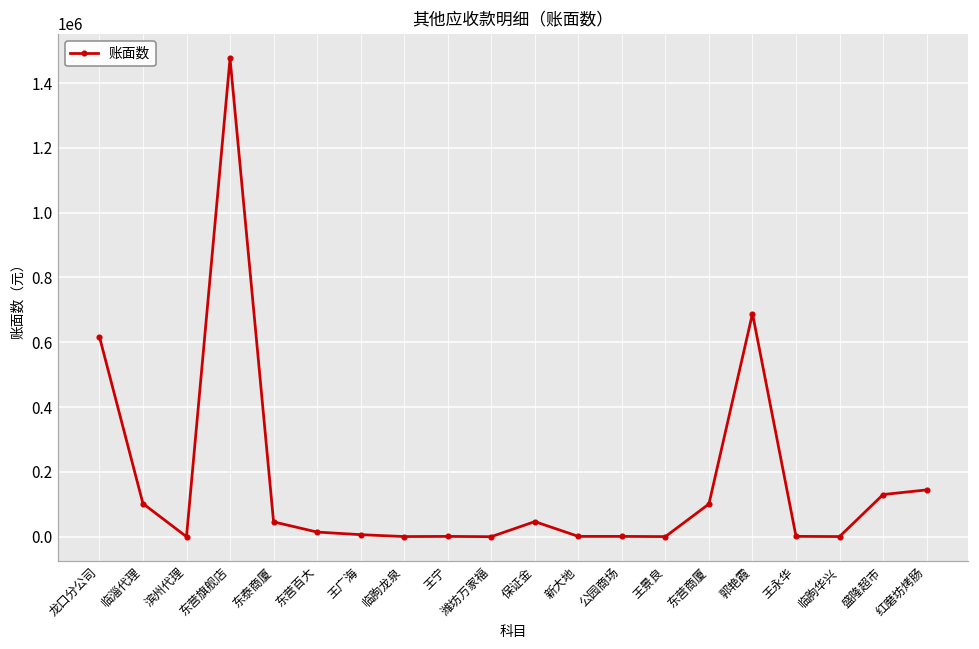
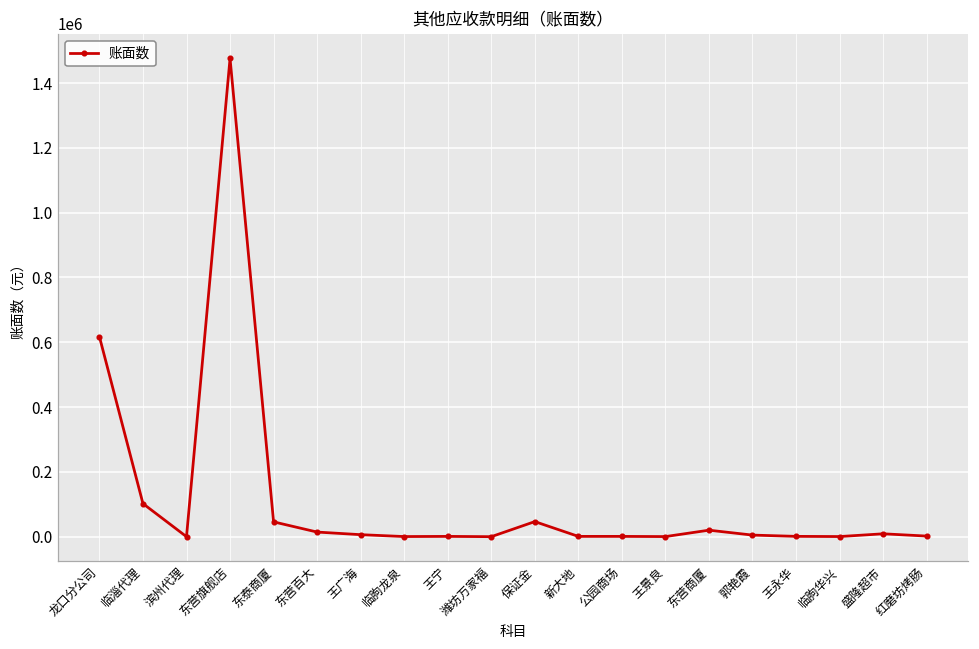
东营商厦: 100000 -> 20000
郭艳霞: 690000 -> 10000
盛隆超市: 130000 -> 10000
红磨坊烤肠: 140000 -> 0
